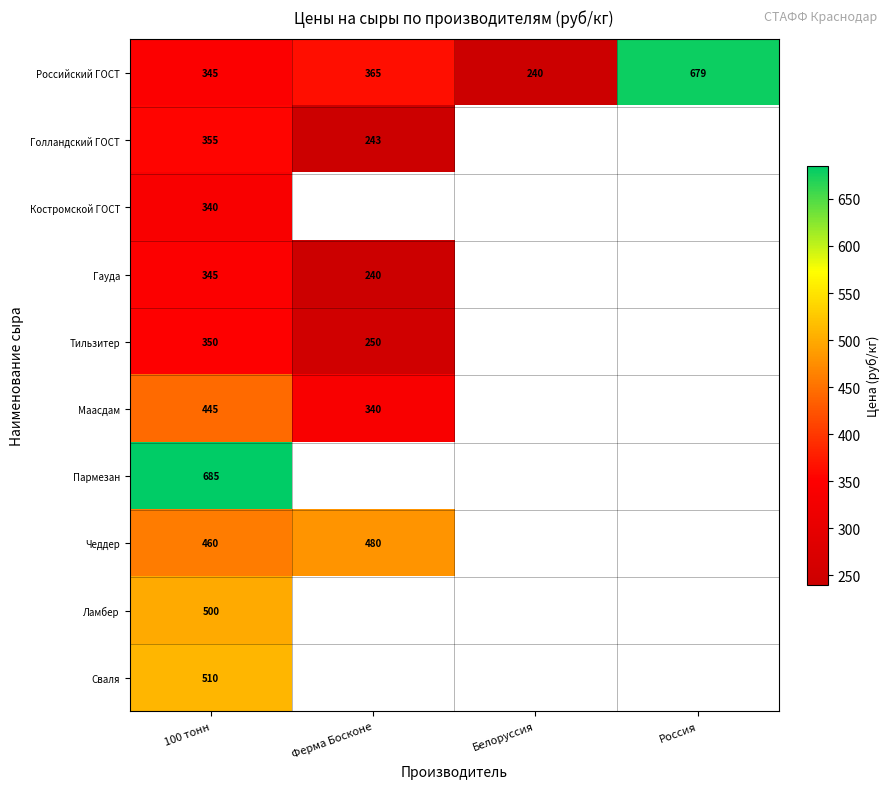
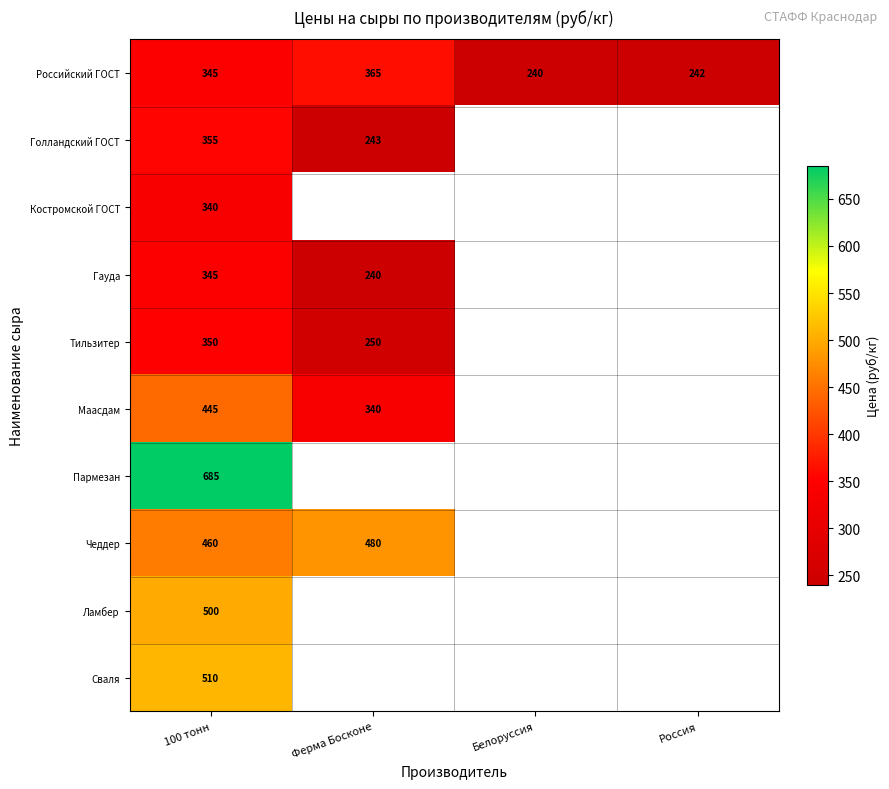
Российский ГОСТ, Россия: 679 -> 242
